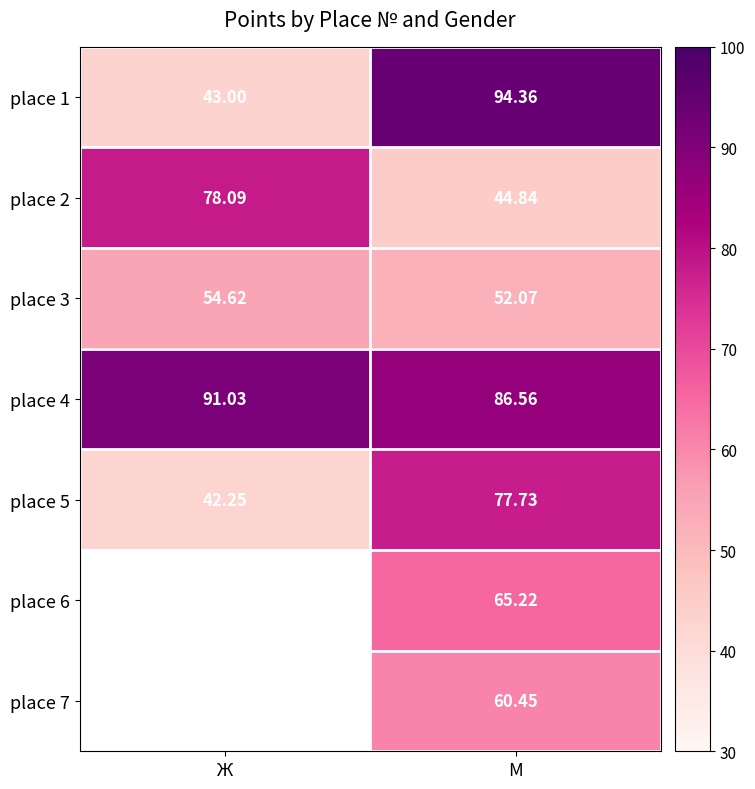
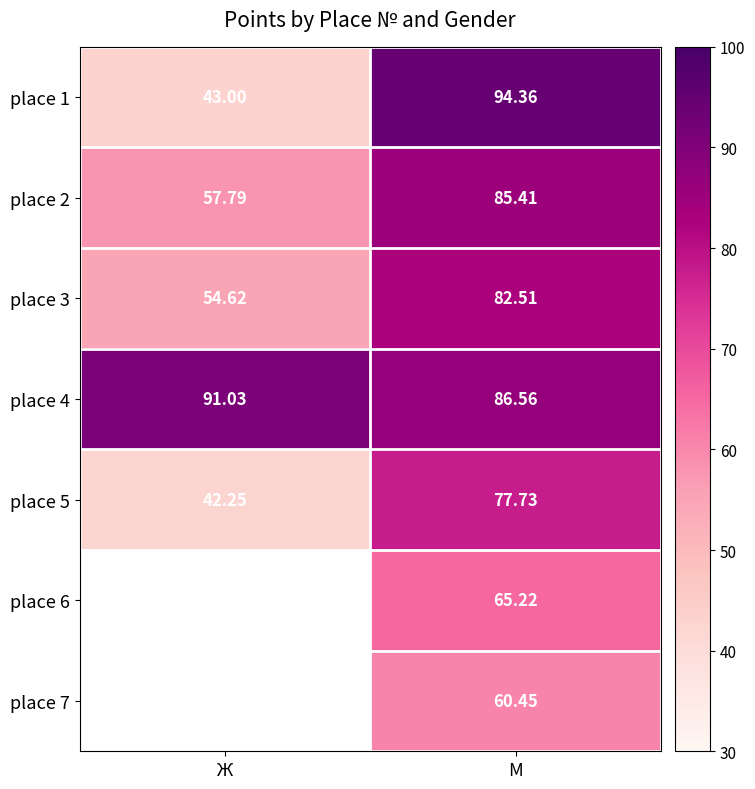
place 2, Ж: 78.09 -> 57.79
place 2, М: 44.84 -> 85.41
place 3, М: 52.07 -> 82.51
